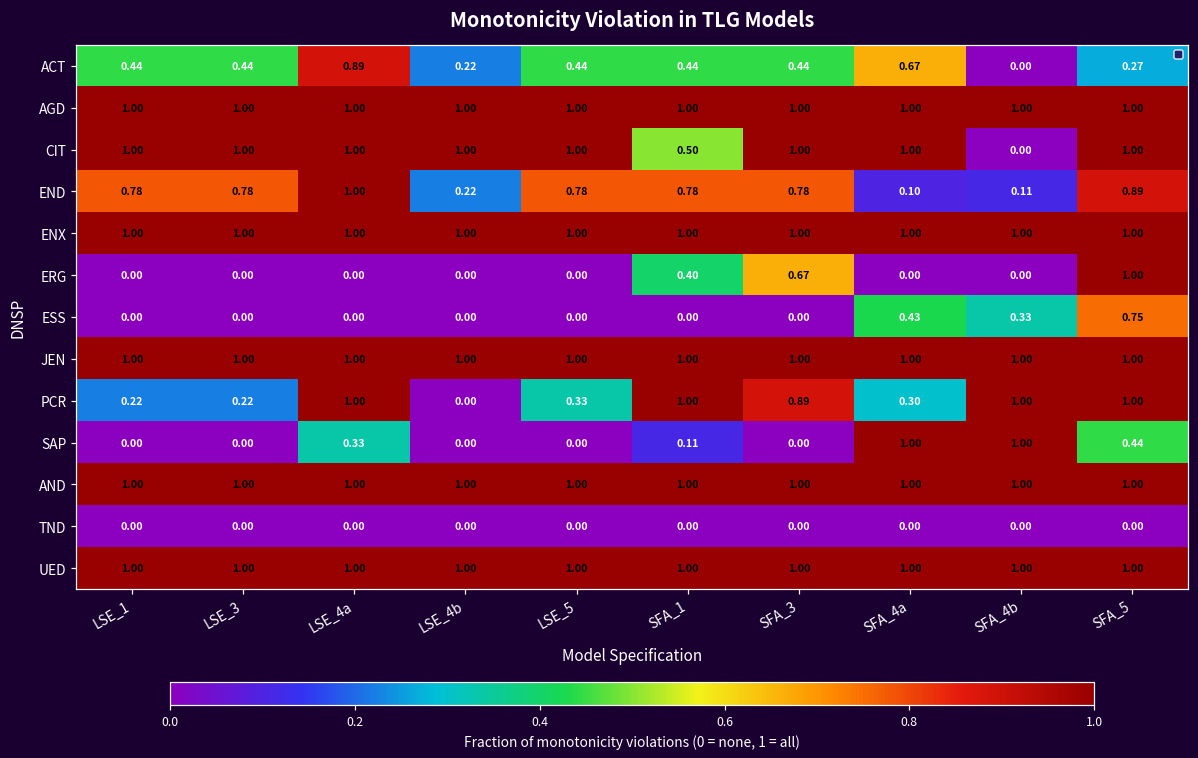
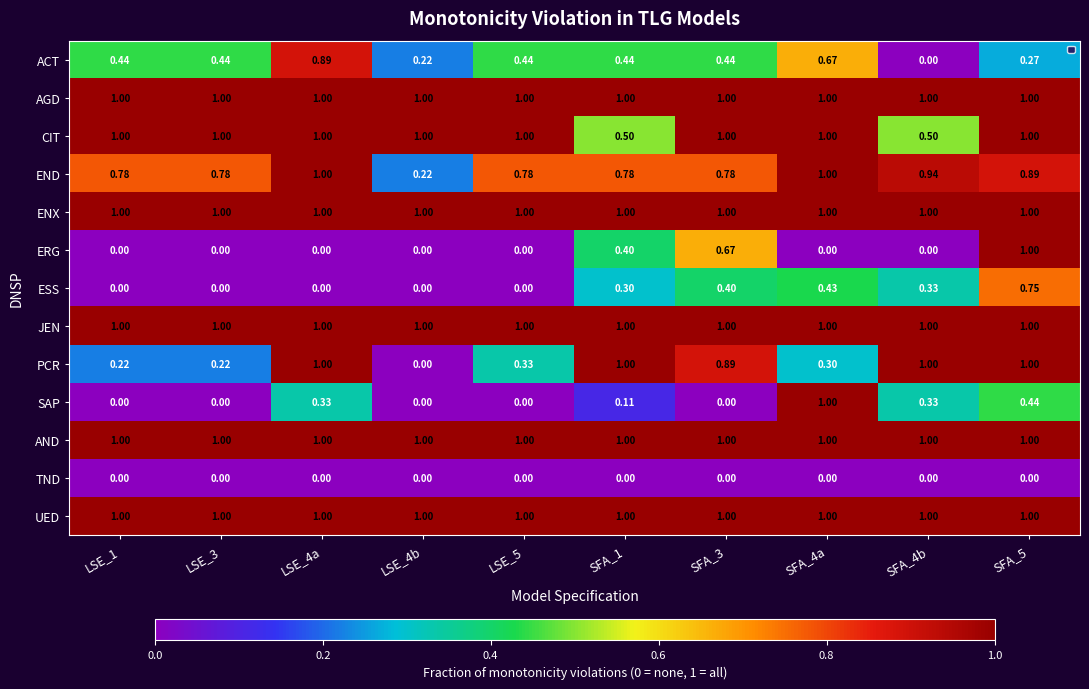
CIT, SFA_4b: 0.00 -> 0.50
END, SFA_4a: 0.10 -> 1.00
END, SFA_4b: 0.11 -> 0.94
ESS, SFA_1: 0.00 -> 0.30
ESS, SFA_3: 0.00 -> 0.40
SAP, SFA_4b: 1.00 -> 0.33
